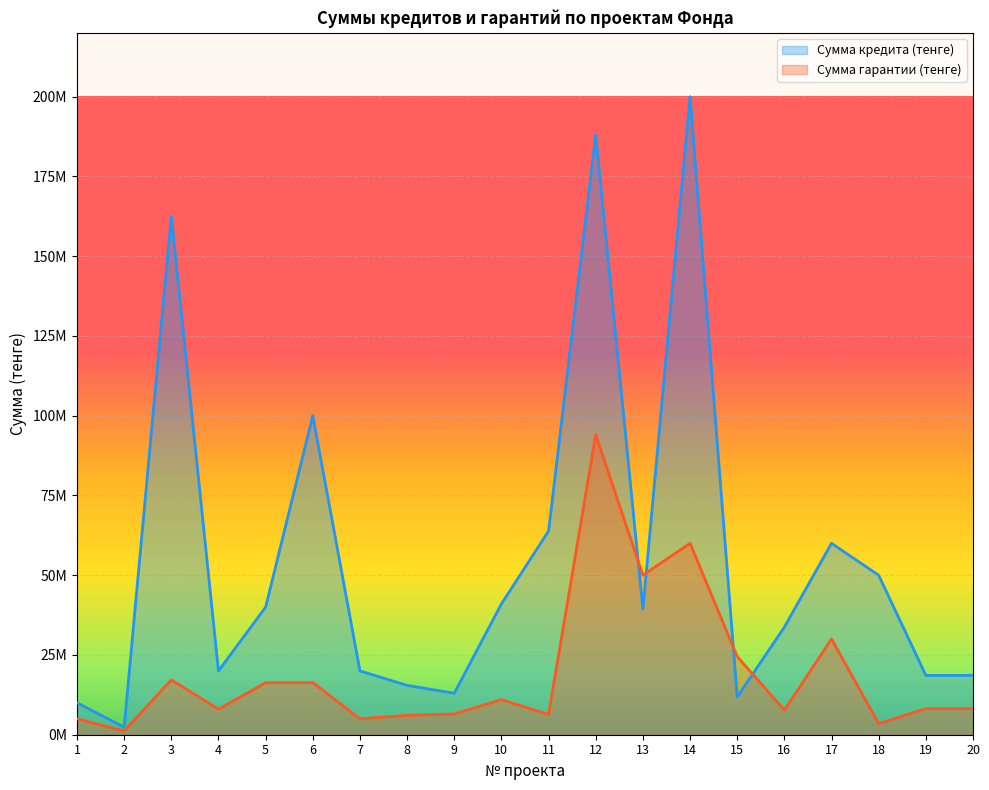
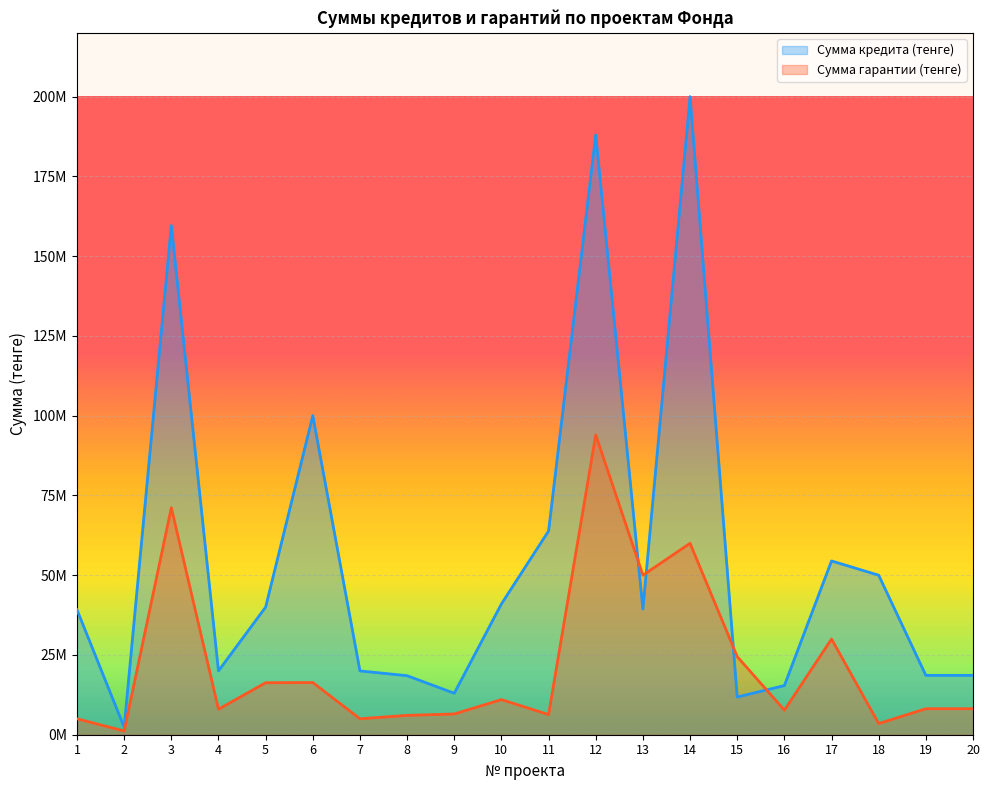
Сумма кредита (тенге), 1: 10000000 -> 39000000
Сумма кредита (тенге), 3: 162000000 -> 160000000
Сумма гарантии (тенге), 3: 17000000 -> 71000000
Сумма кредита (тенге), 8: 15000000 -> 19000000
Сумма кредита (тенге), 16: 34000000 -> 15000000
Сумма кредита (тенге), 17: 60000000 -> 54000000
